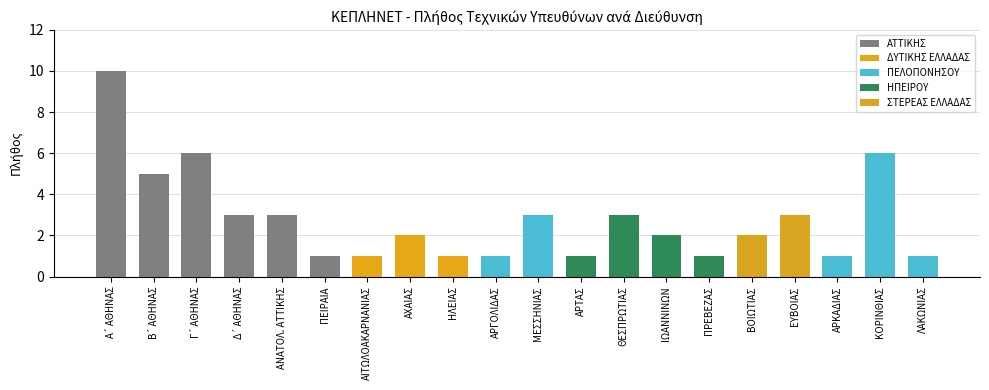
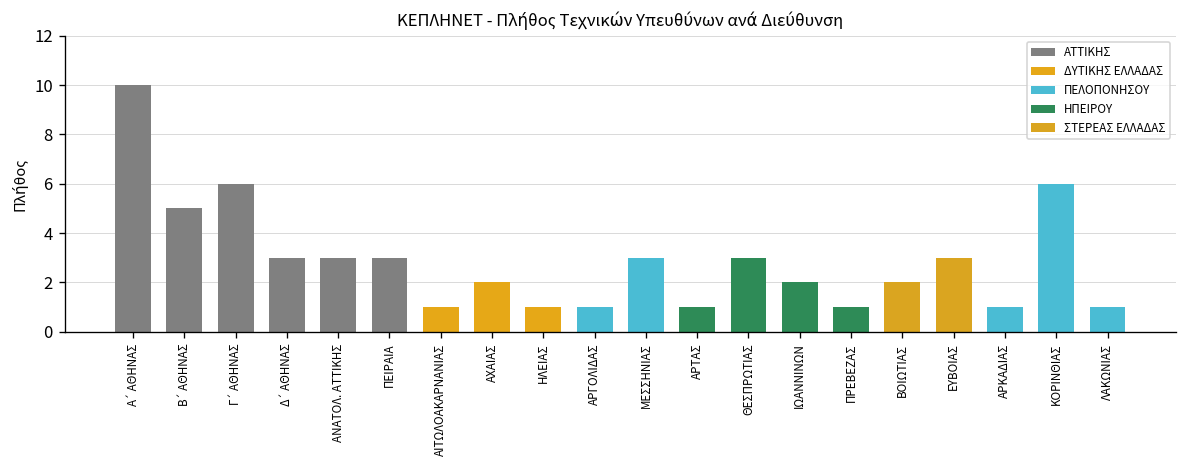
ΠΕΙΡΑΙΑ: 1 -> 3
